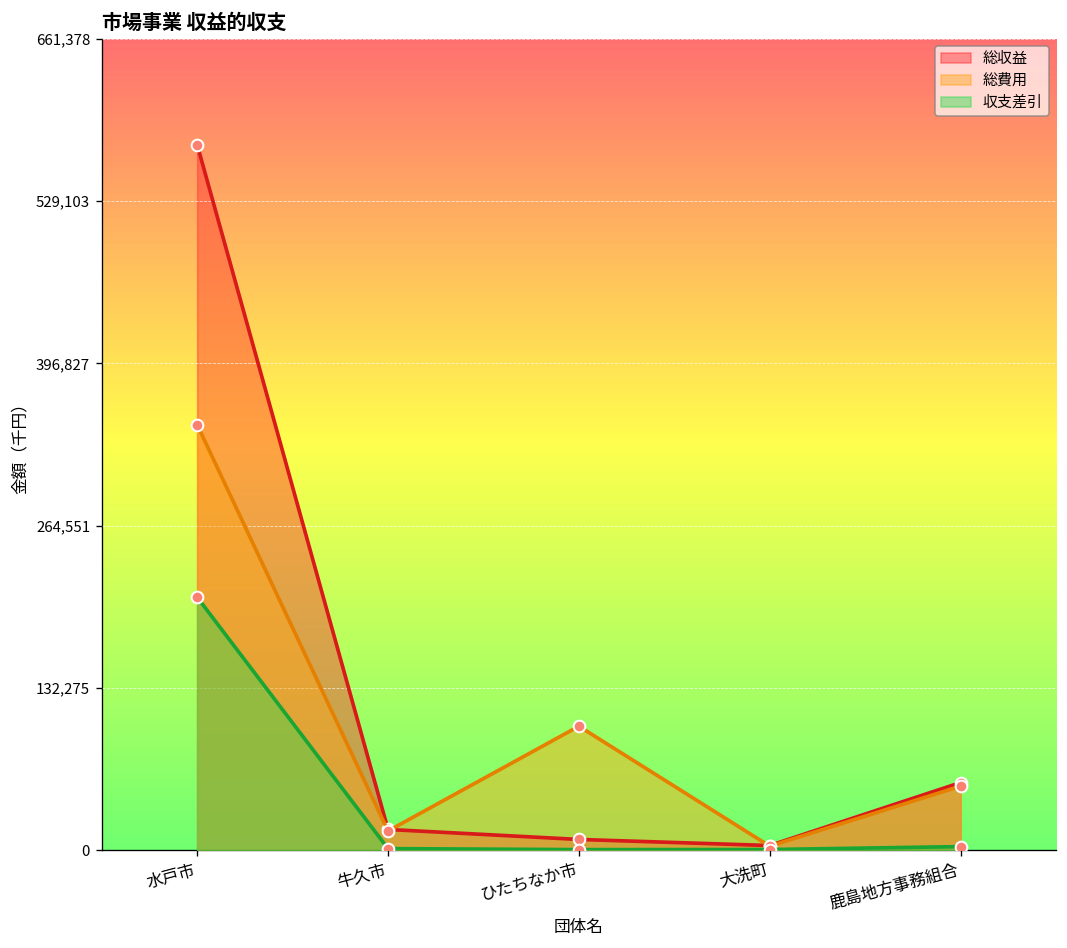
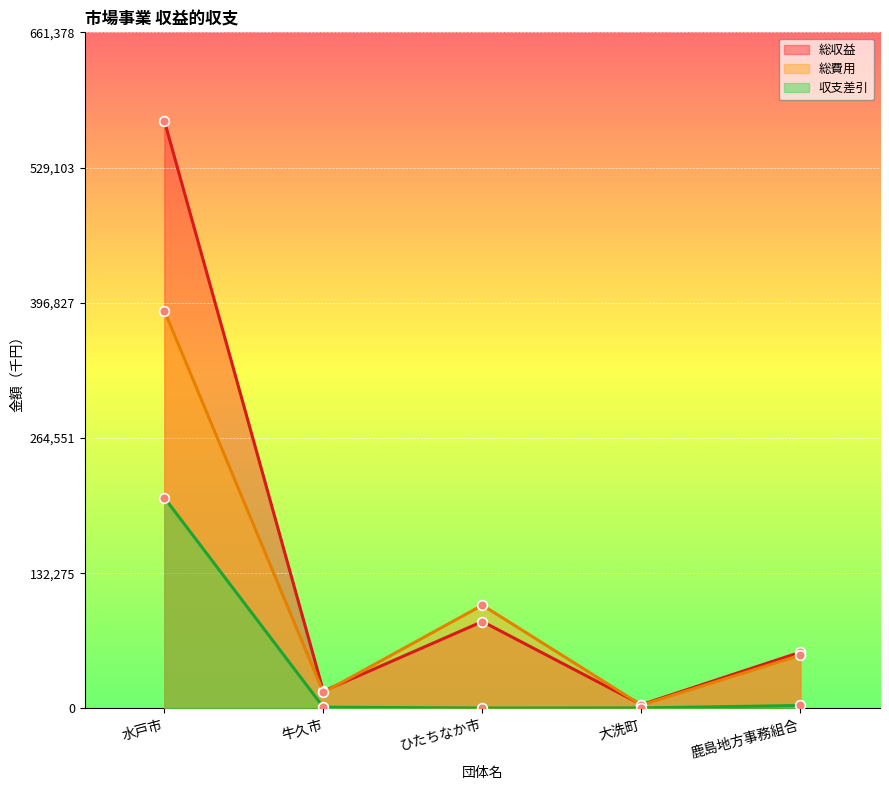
総費用, 水戸市: 347,000 -> 389,000
総収益, ひたちなか市: 9,000 -> 85,000
